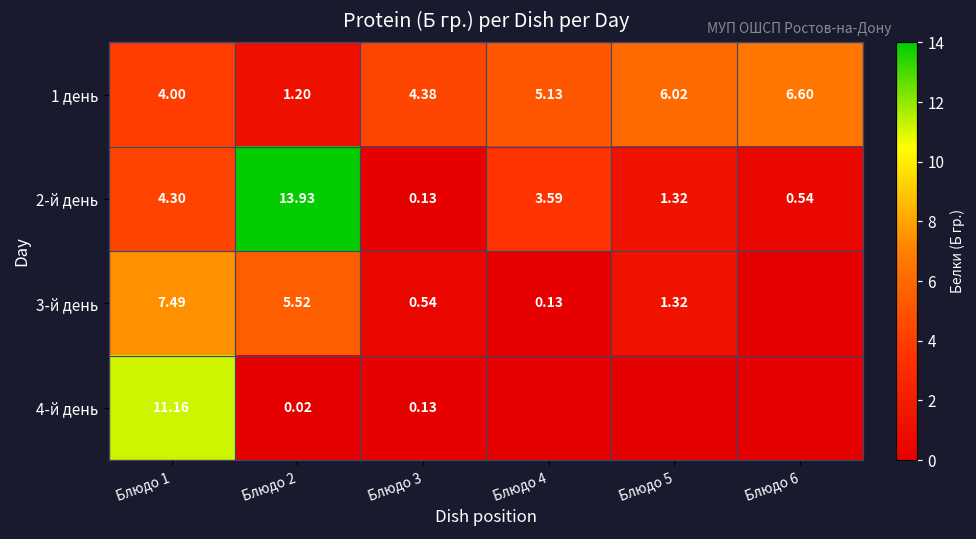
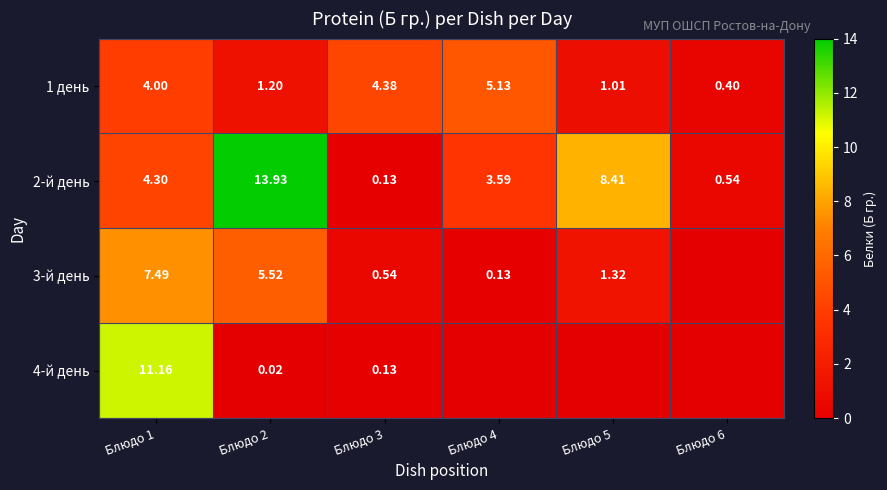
1 день, Блюдо 5: 6.02 -> 1.01
1 день, Блюдо 6: 6.60 -> 0.40
2-й день, Блюдо 5: 1.32 -> 8.41
